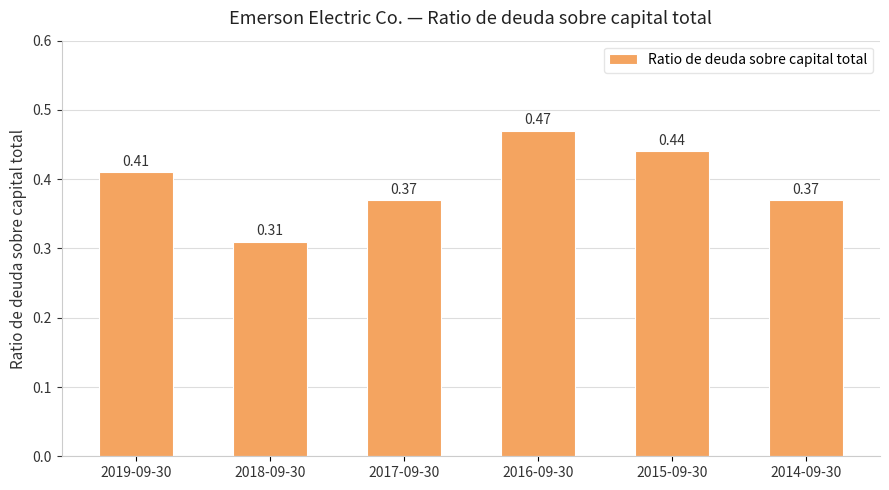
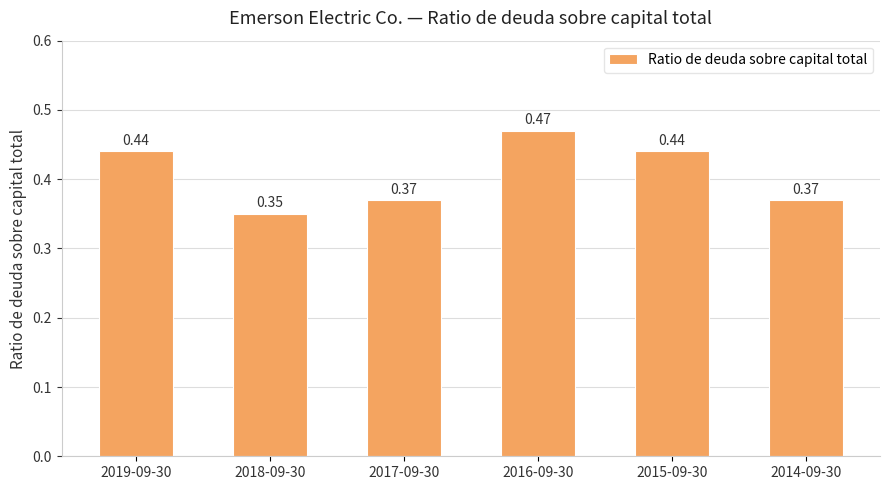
2019-09-30: 0.41 -> 0.44
2018-09-30: 0.31 -> 0.35
